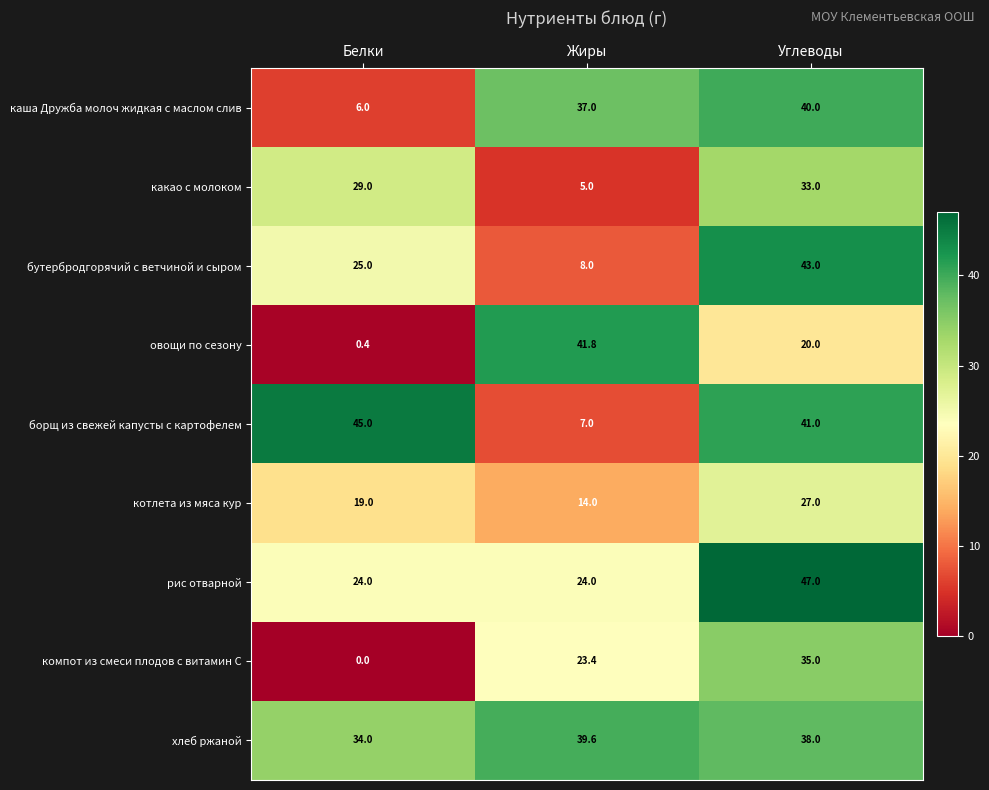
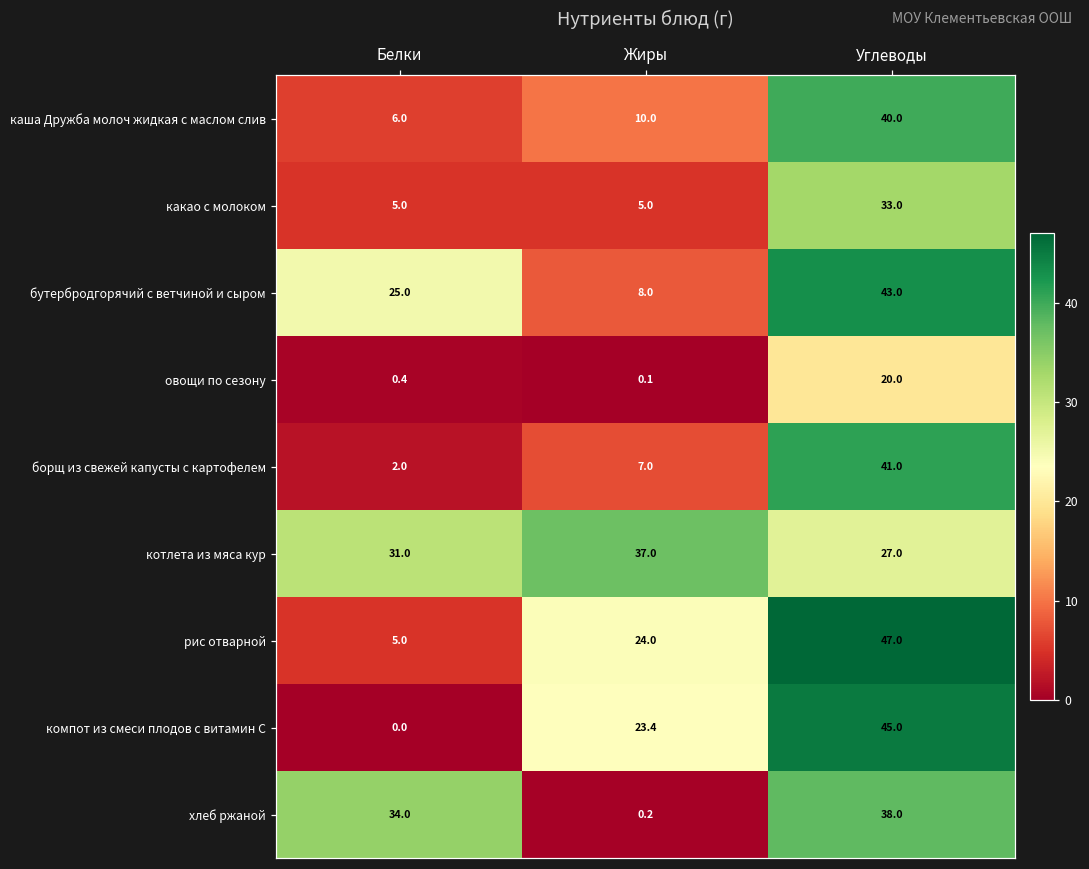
каша Дружба молоч жидкая с маслом слив, Жиры: 37.0 -> 10.0
какао с молоком, Белки: 29.0 -> 5.0
овощи по сезону, Жиры: 41.8 -> 0.1
борщ из свежей капусты с картофелем, Белки: 45.0 -> 2.0
котлета из мяса кур, Белки: 19.0 -> 31.0
котлета из мяса кур, Жиры: 14.0 -> 37.0
рис отварной, Белки: 24.0 -> 5.0
компот из смеси плодов с витамин С, Углеводы: 35.0 -> 45.0
хлеб ржаной, Жиры: 39.6 -> 0.2
